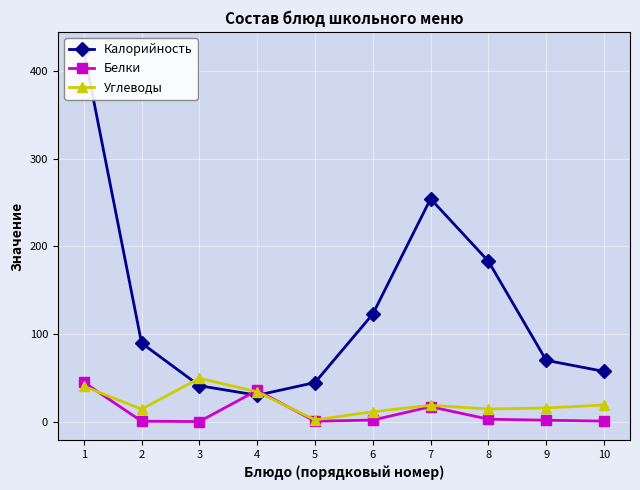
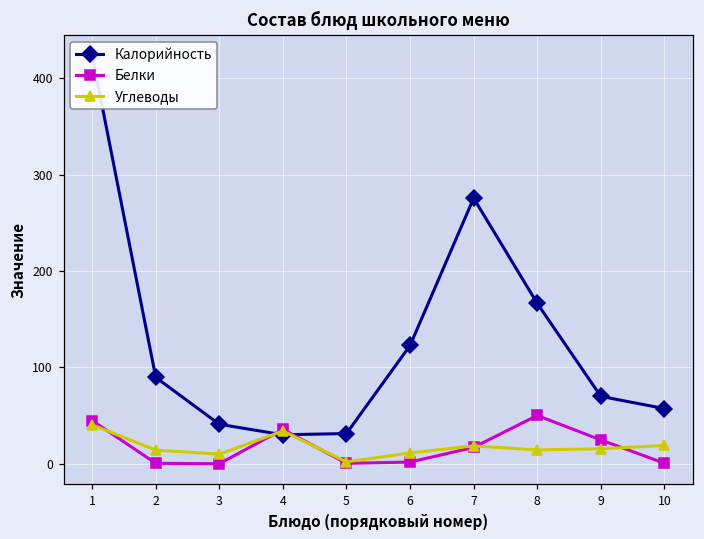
Углеводы, 3: 50 -> 10
Калорийность, 5: 40 -> 30
Калорийность, 7: 250 -> 280
Калорийность, 8: 180 -> 170
Белки, 8: 0 -> 50
Белки, 9: 0 -> 20
